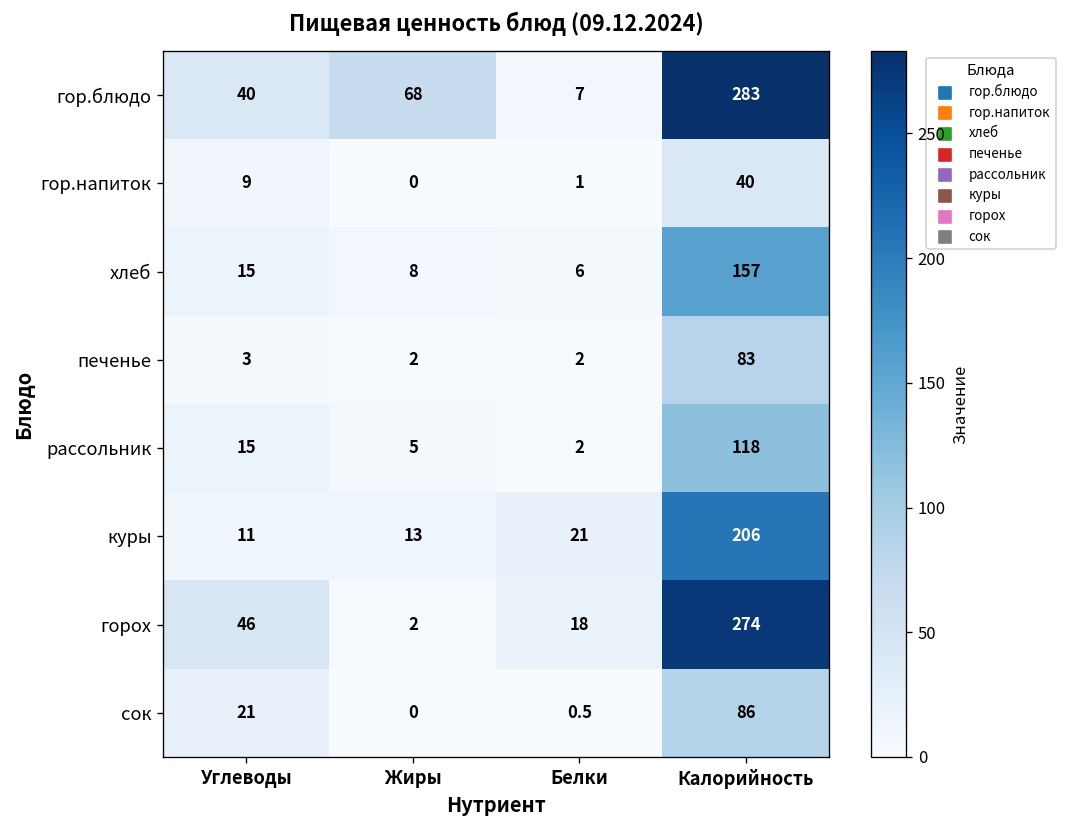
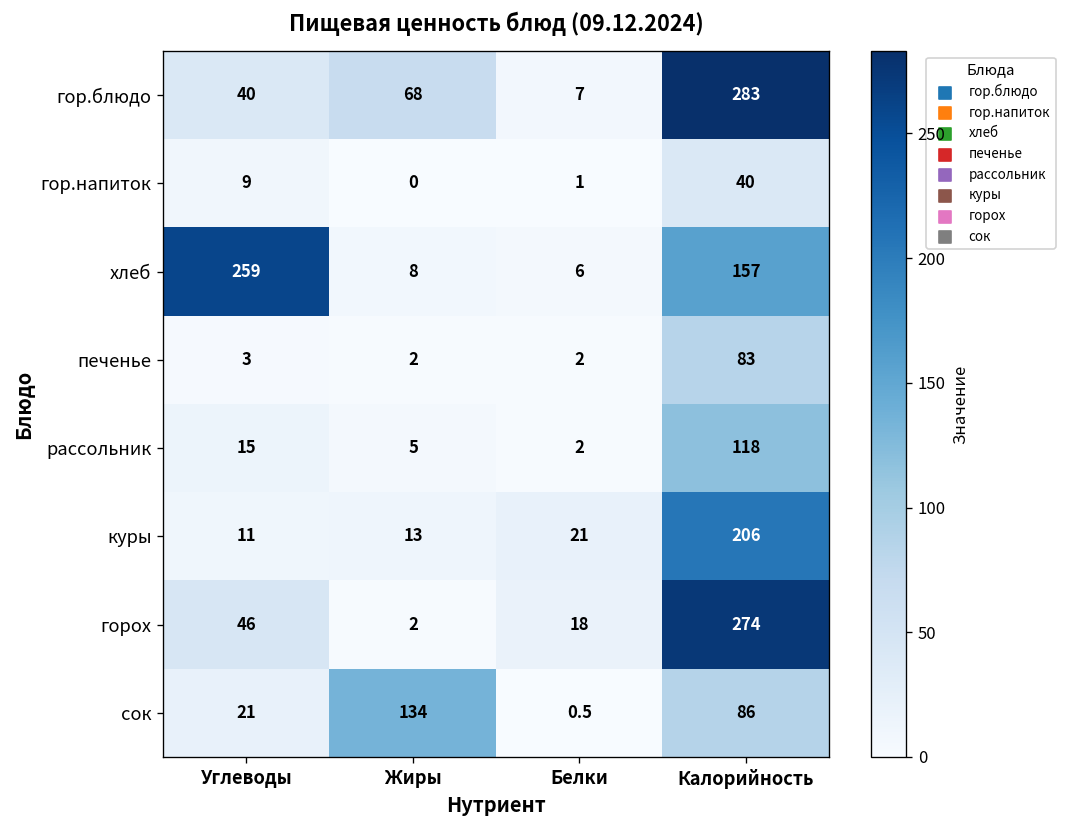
хлеб, Углеводы: 15 -> 259
сок, Жиры: 0 -> 134
